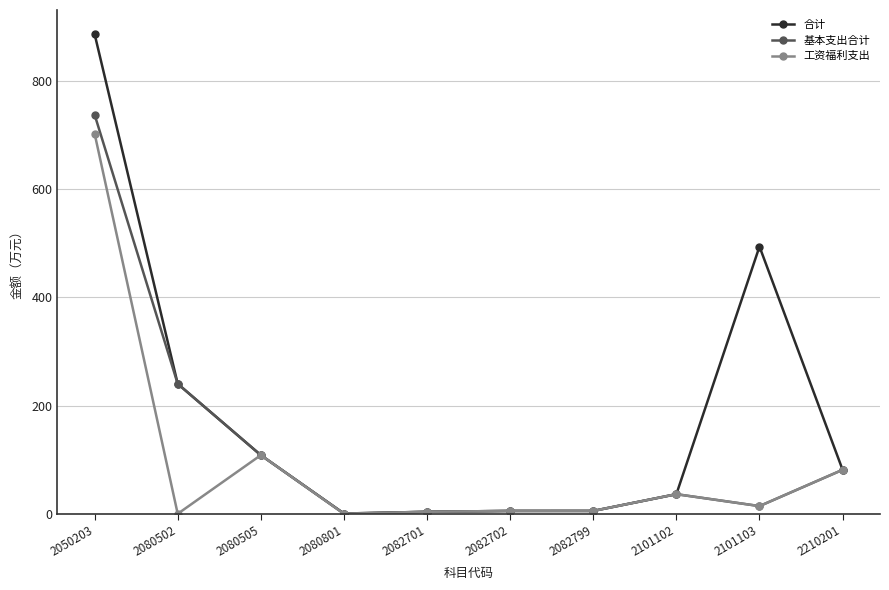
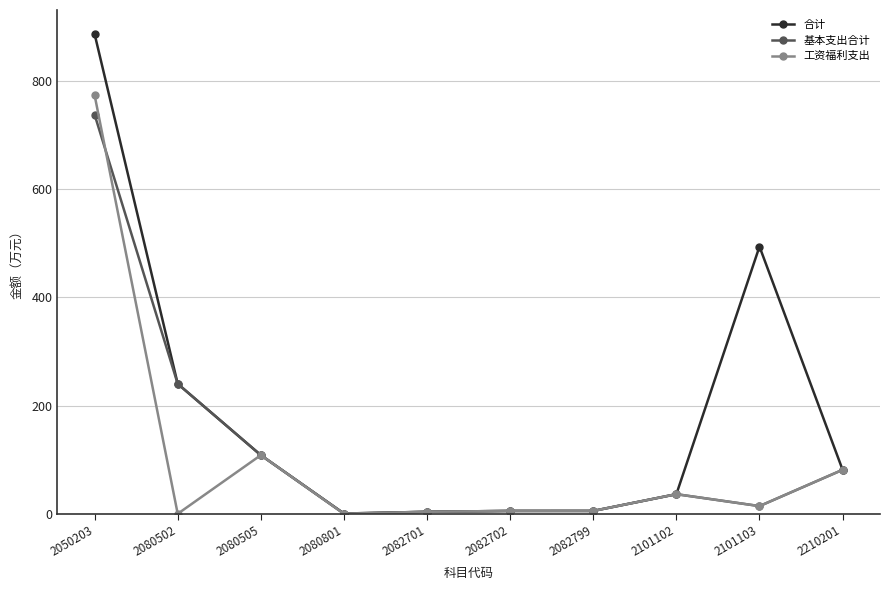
工资福利支出, 2050203: 700 -> 770
